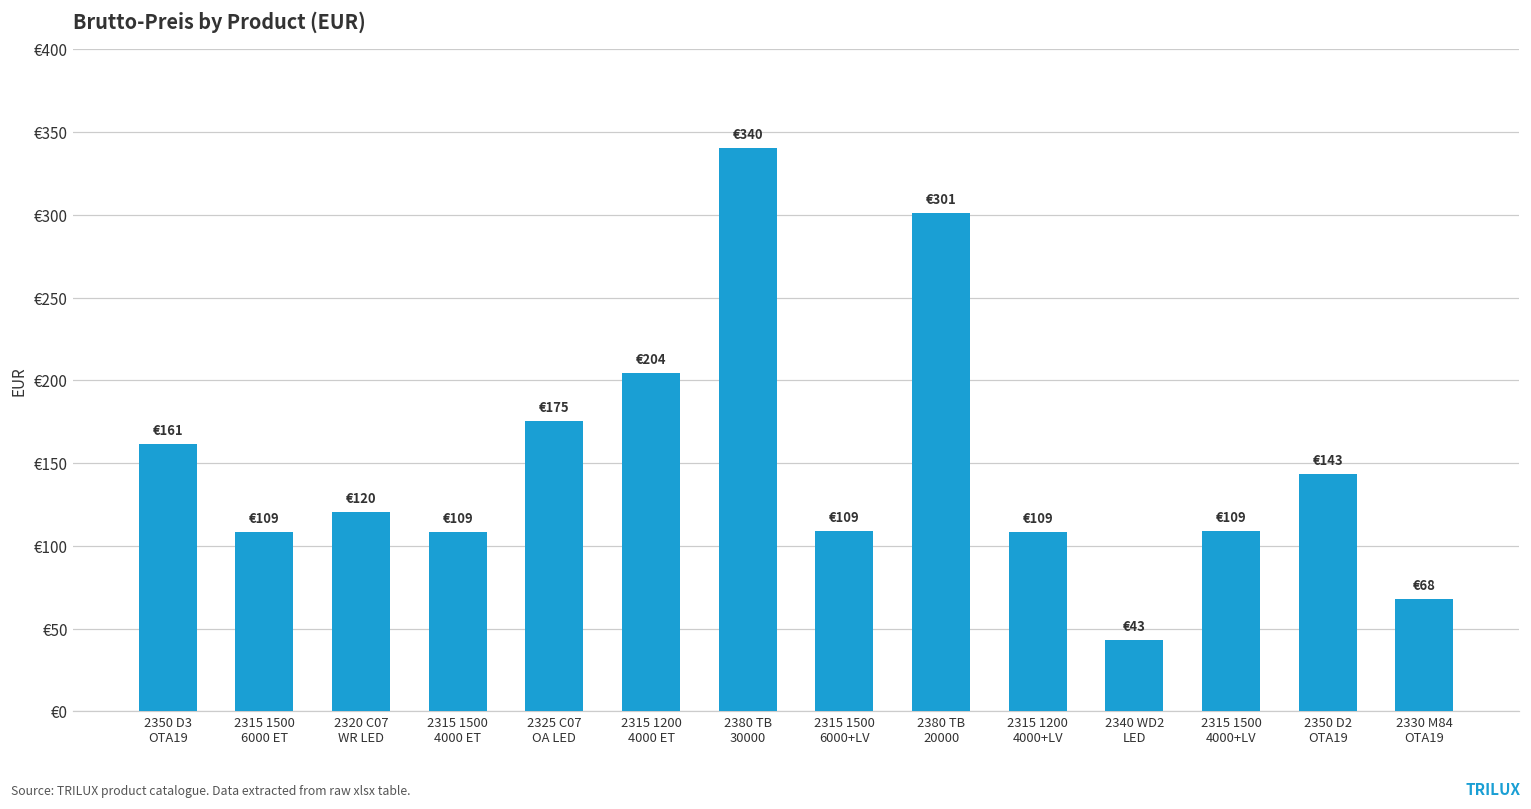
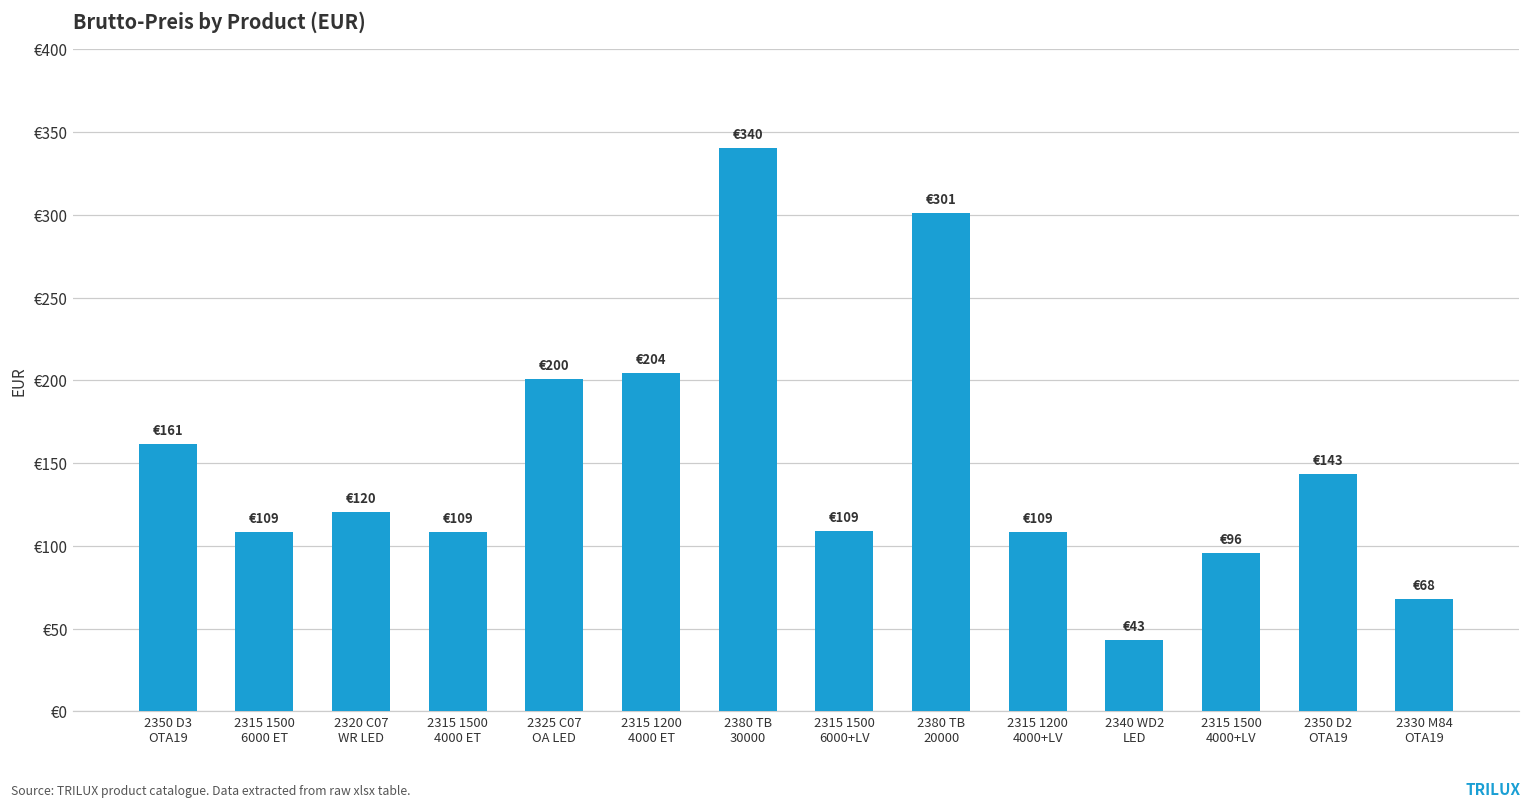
2325 C07 OA LED: €175 -> €200
2315 1500 4000+LV: €109 -> €96
